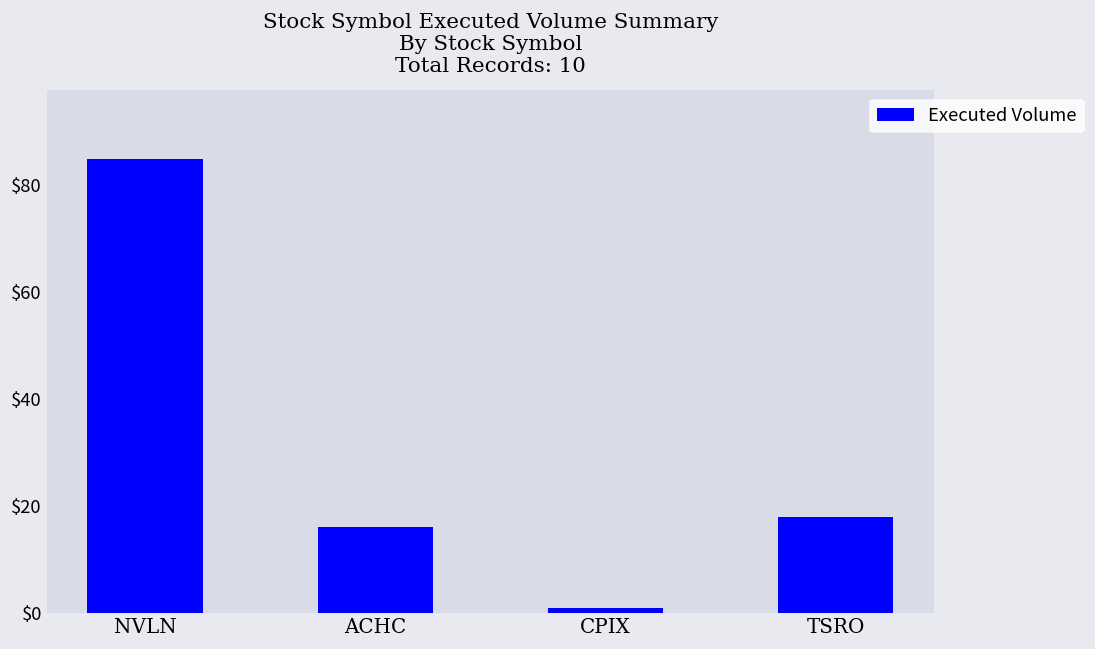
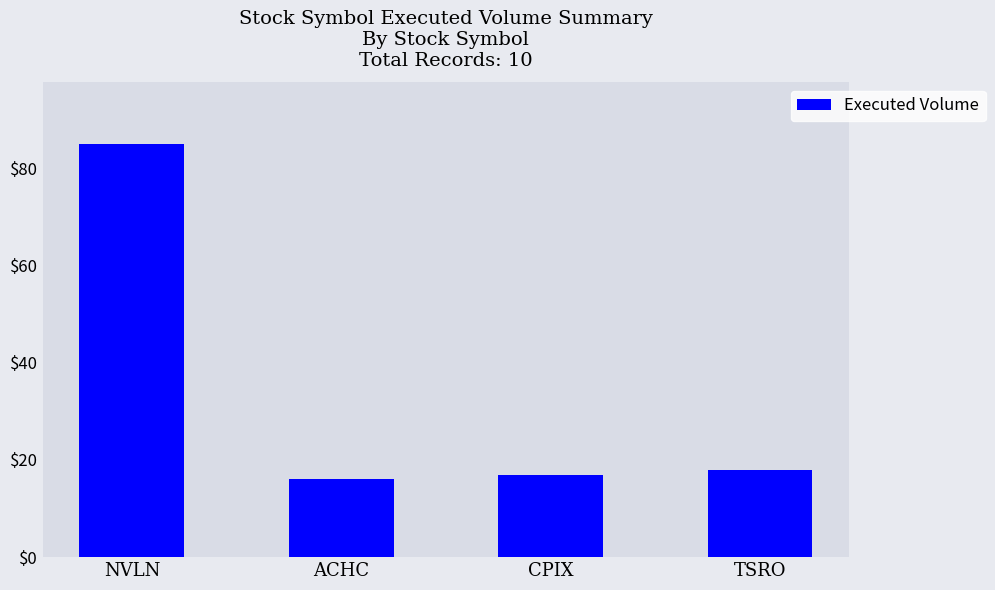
CPIX: $1 -> $17
